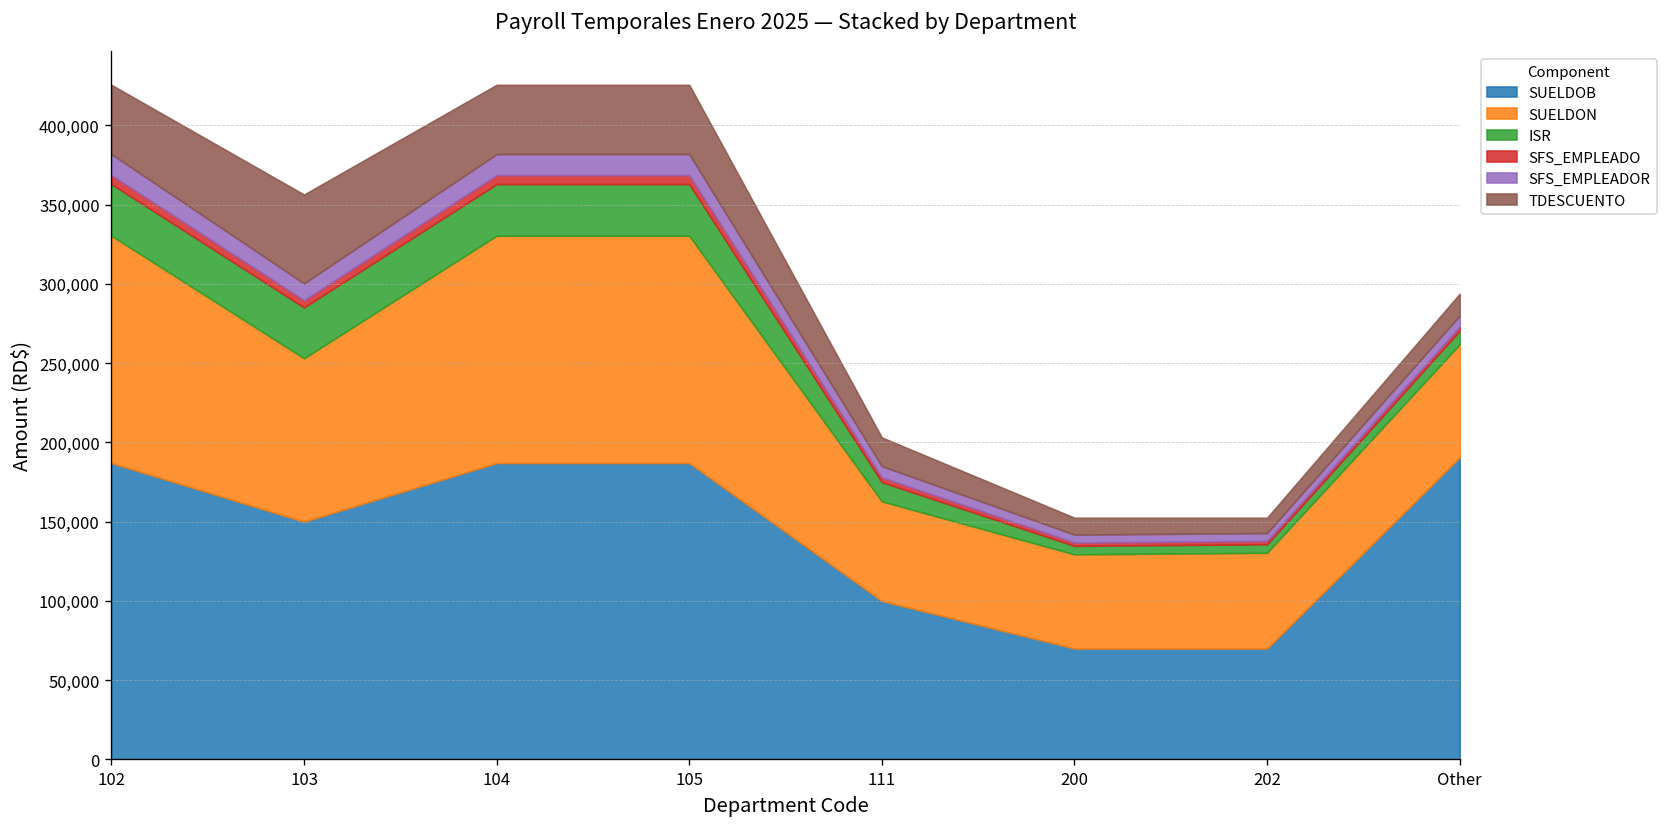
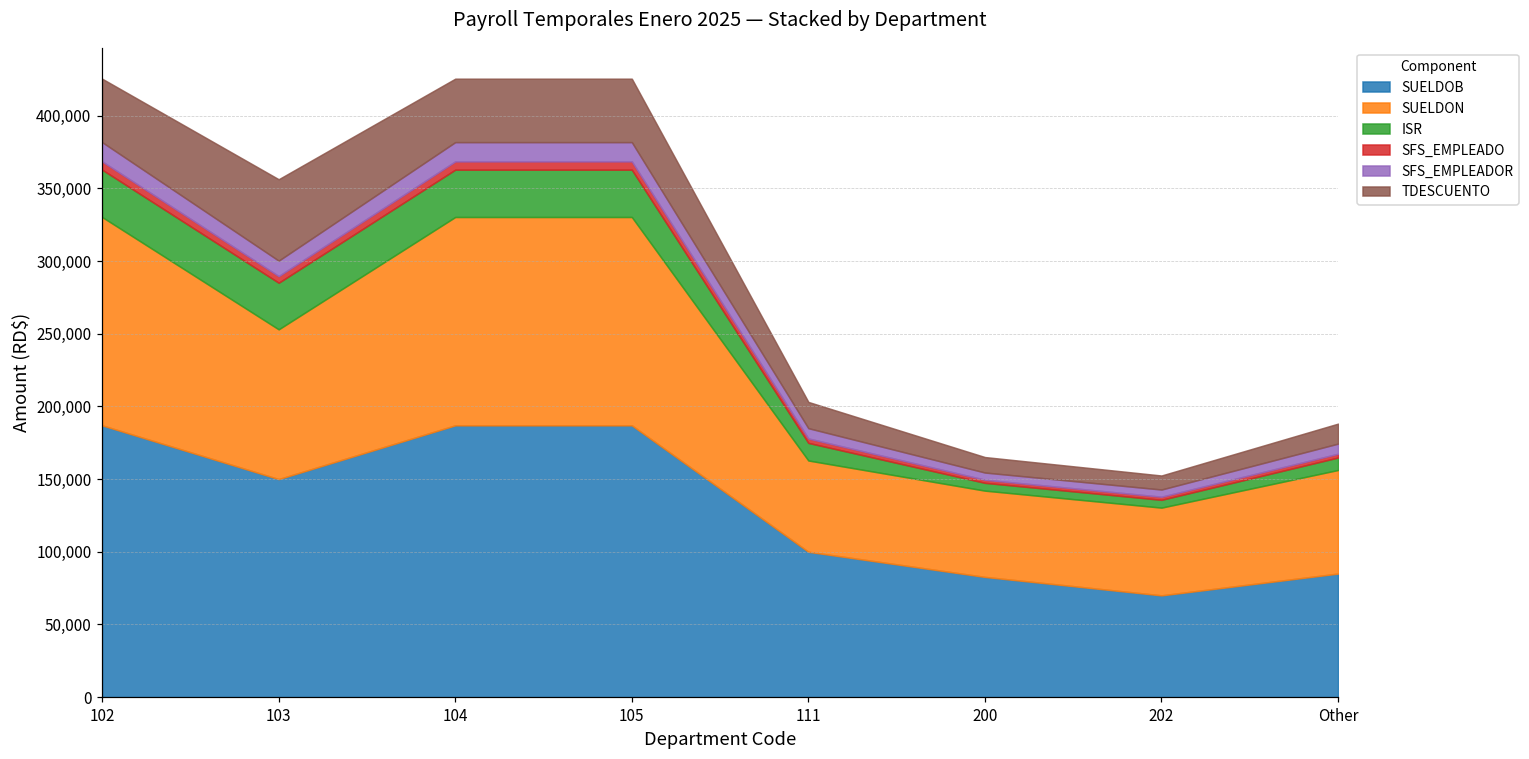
SUELDOB, 200: 70,000 -> 83,000
SUELDOB, Other: 191,000 -> 85,000
